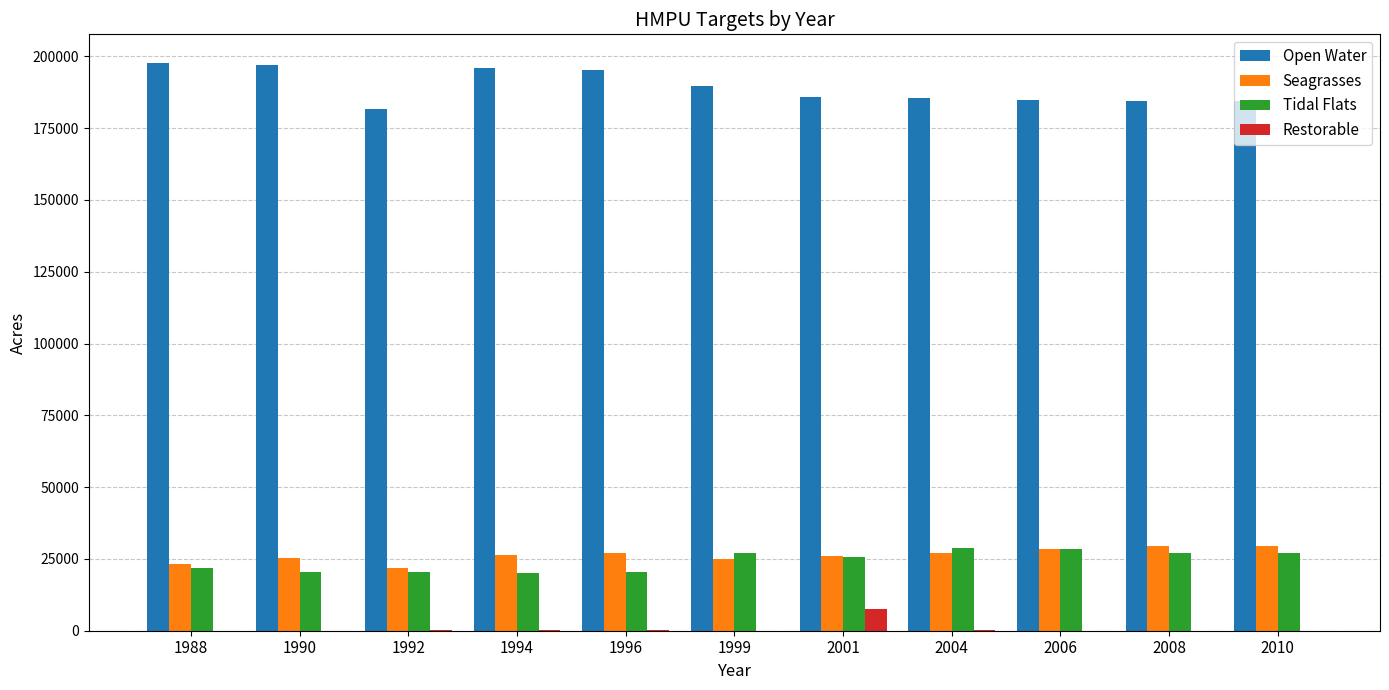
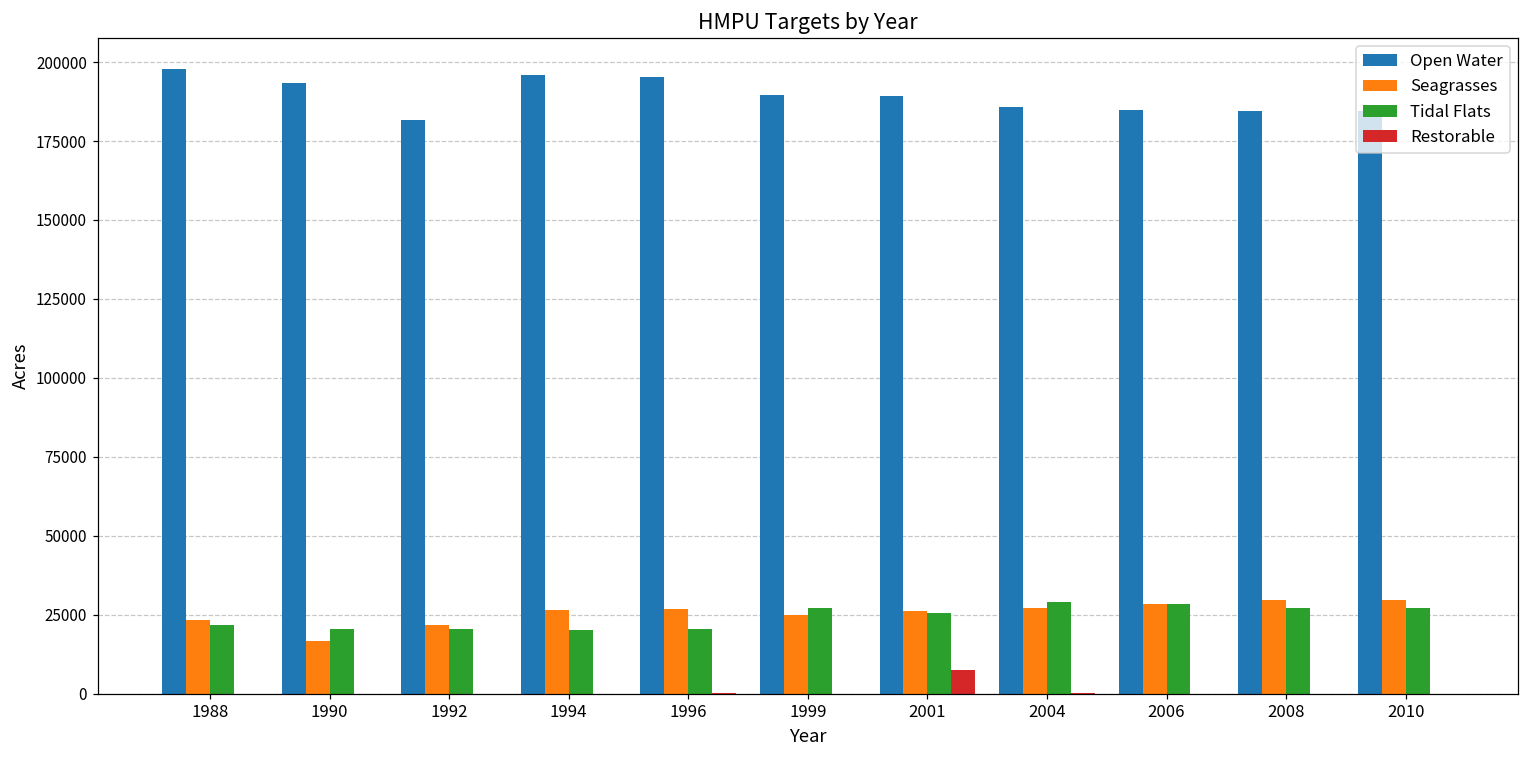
Open Water, 1990: 197000 -> 193000
Seagrasses, 1990: 25000 -> 17000
Open Water, 2001: 186000 -> 189000
